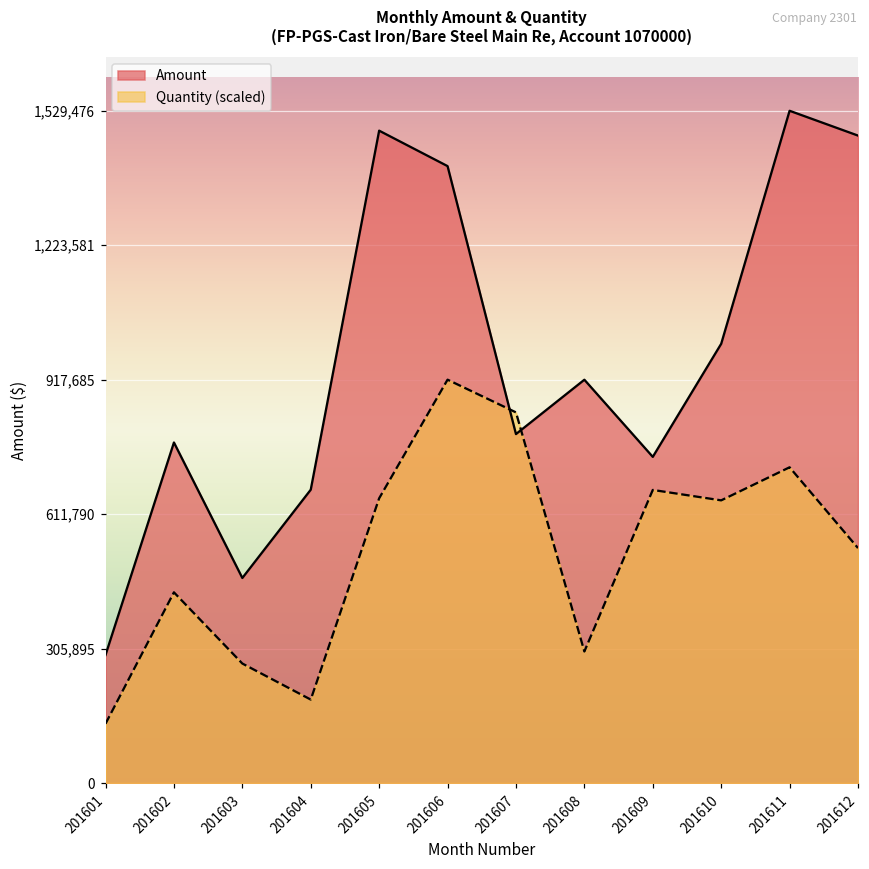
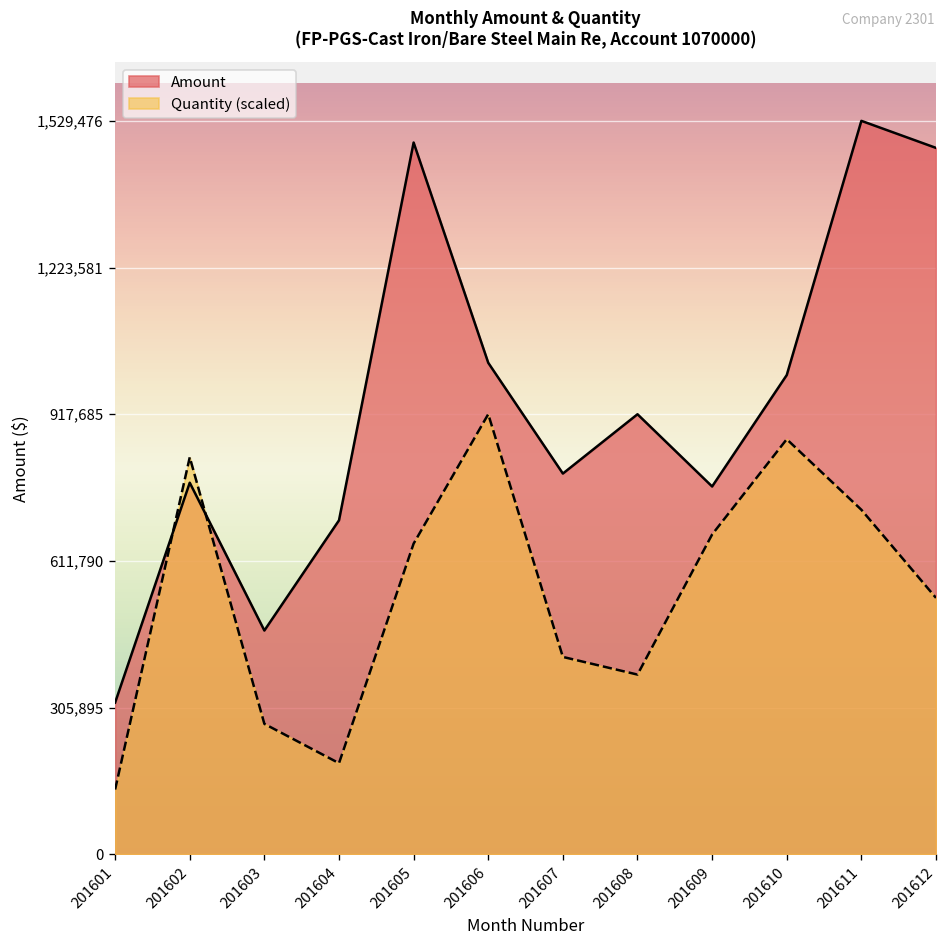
Amount, 201601: 290,000 -> 320,000
Quantity (scaled), 201602: 430,000 -> 830,000
Amount, 201604: 670,000 -> 700,000
Amount, 201606: 1,400,000 -> 1,020,000
Quantity (scaled), 201607: 840,000 -> 410,000
Quantity (scaled), 201608: 300,000 -> 370,000
Amount, 201609: 740,000 -> 770,000
Quantity (scaled), 201610: 640,000 -> 870,000
